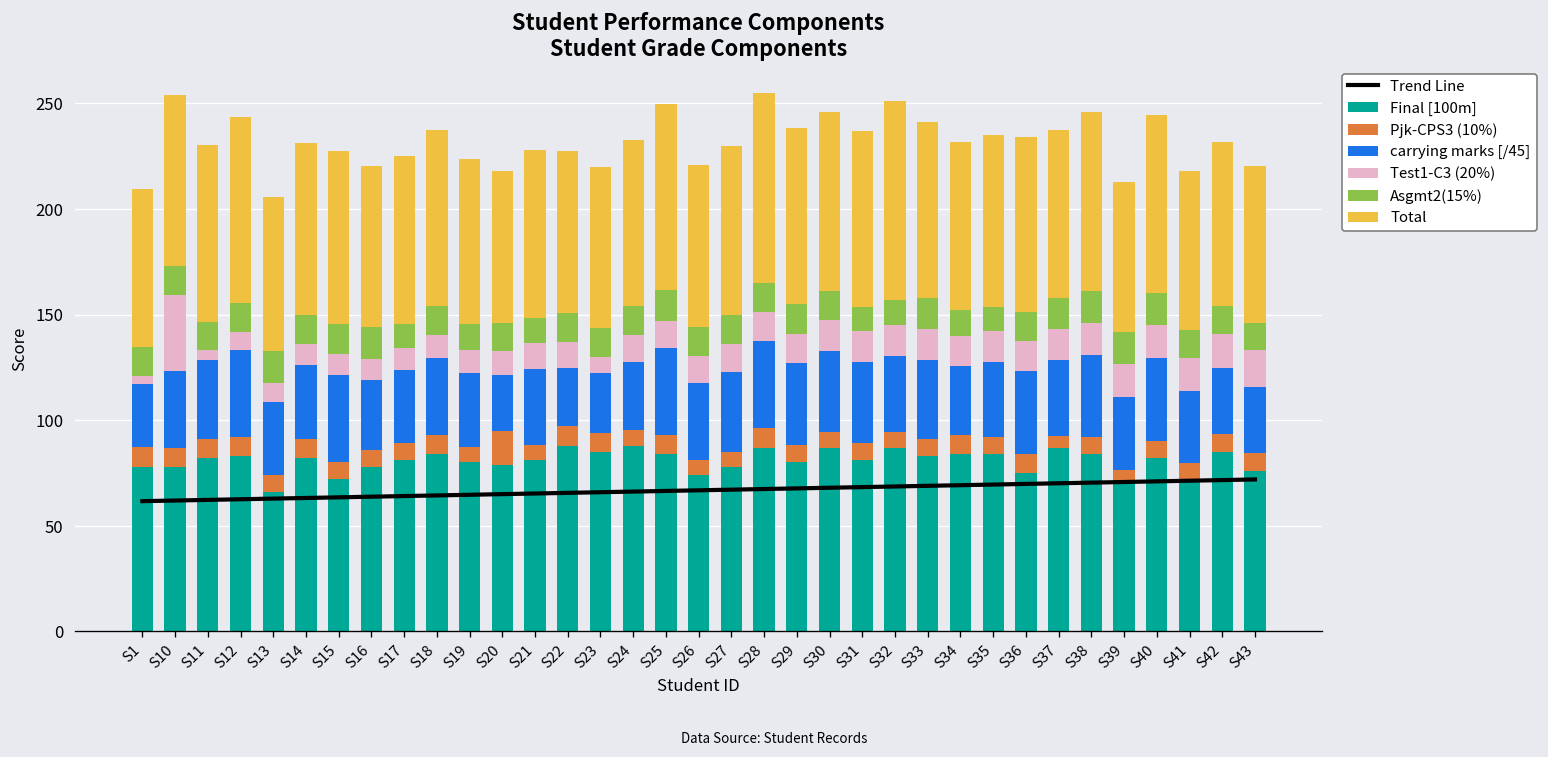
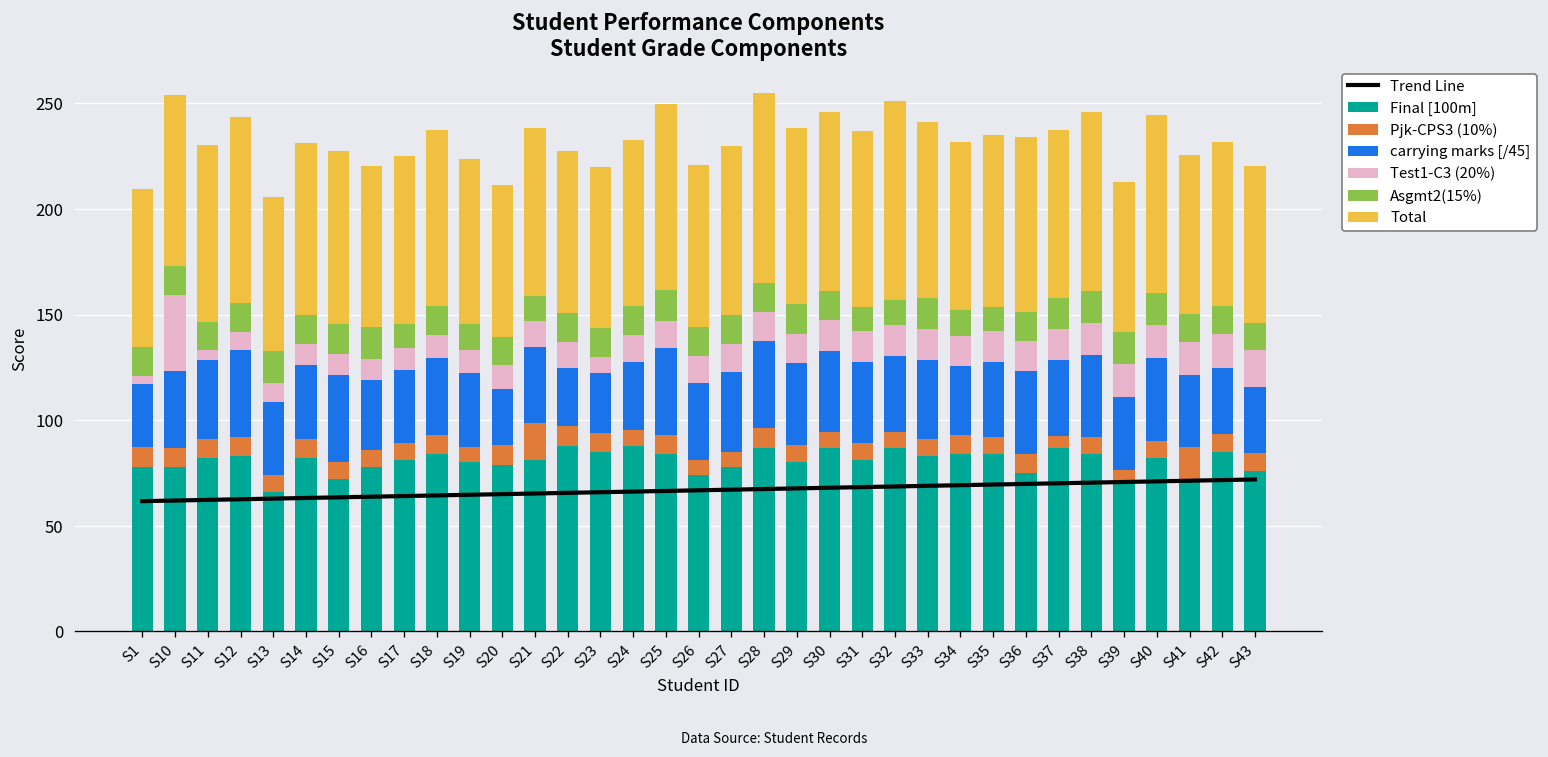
Pjk-CPS3 (10%), S20: 16 -> 9
Pjk-CPS3 (10%), S21: 7 -> 18
Pjk-CPS3 (10%), S41: 9 -> 16
